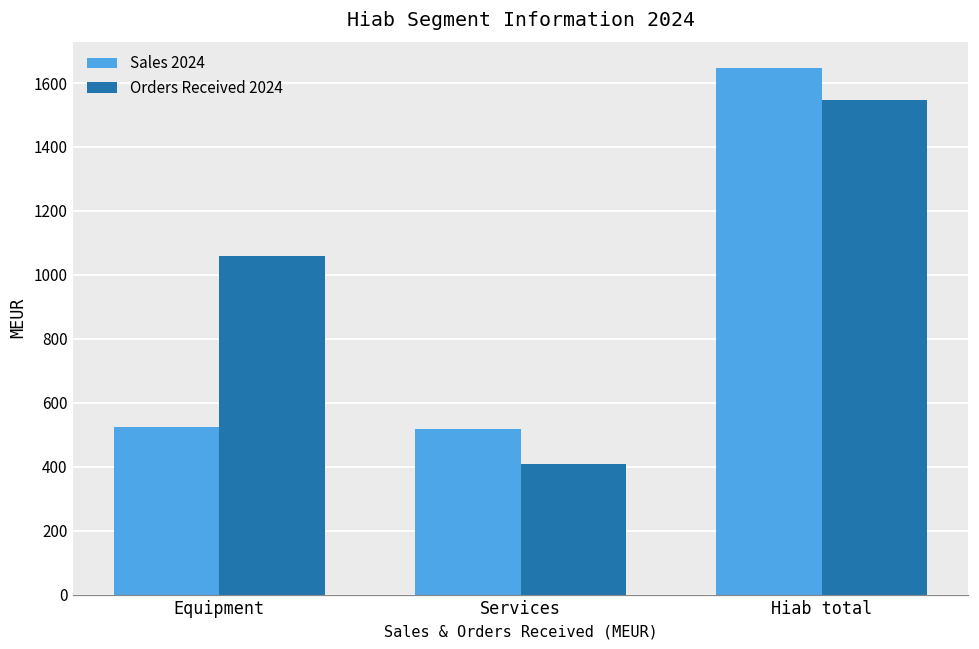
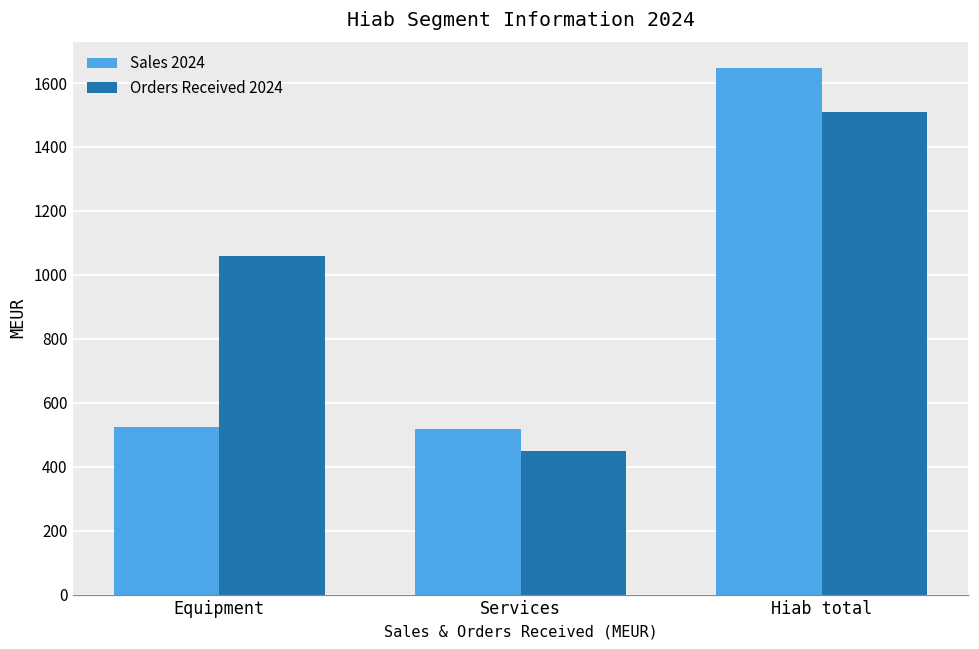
Orders Received 2024, Services: 410 -> 450
Orders Received 2024, Hiab total: 1550 -> 1510
